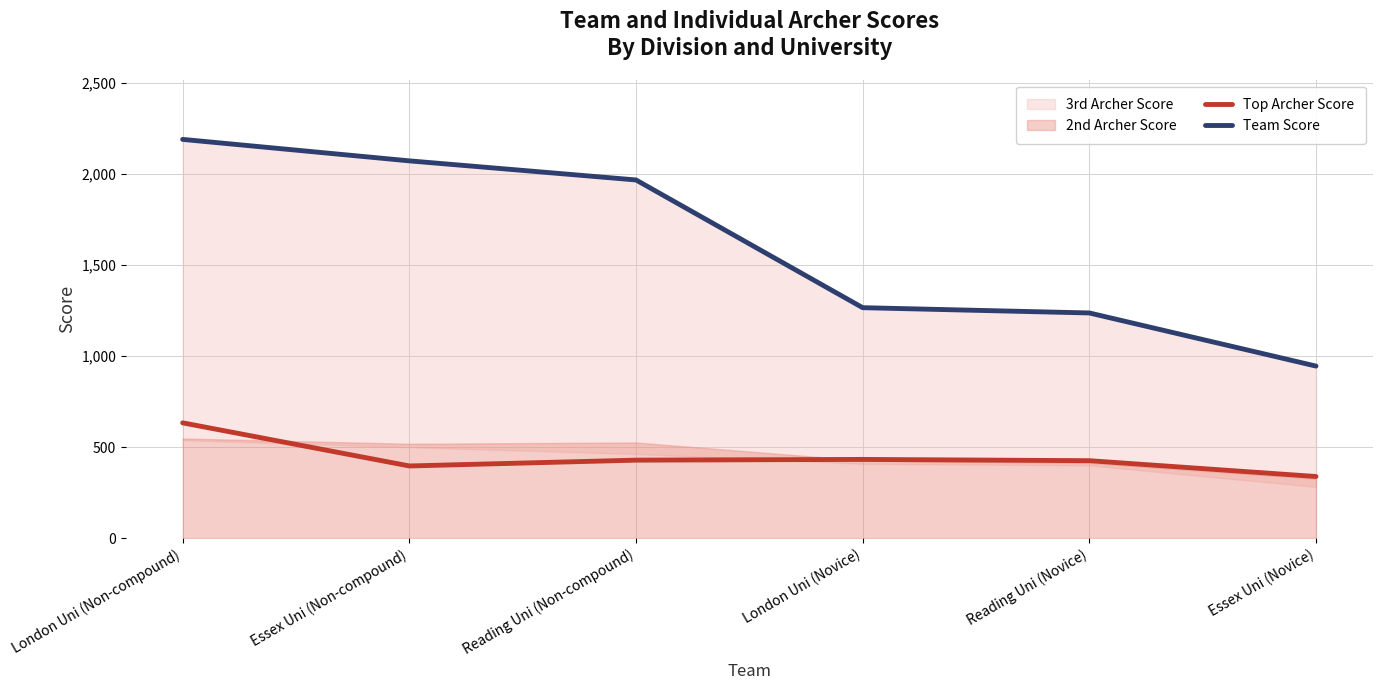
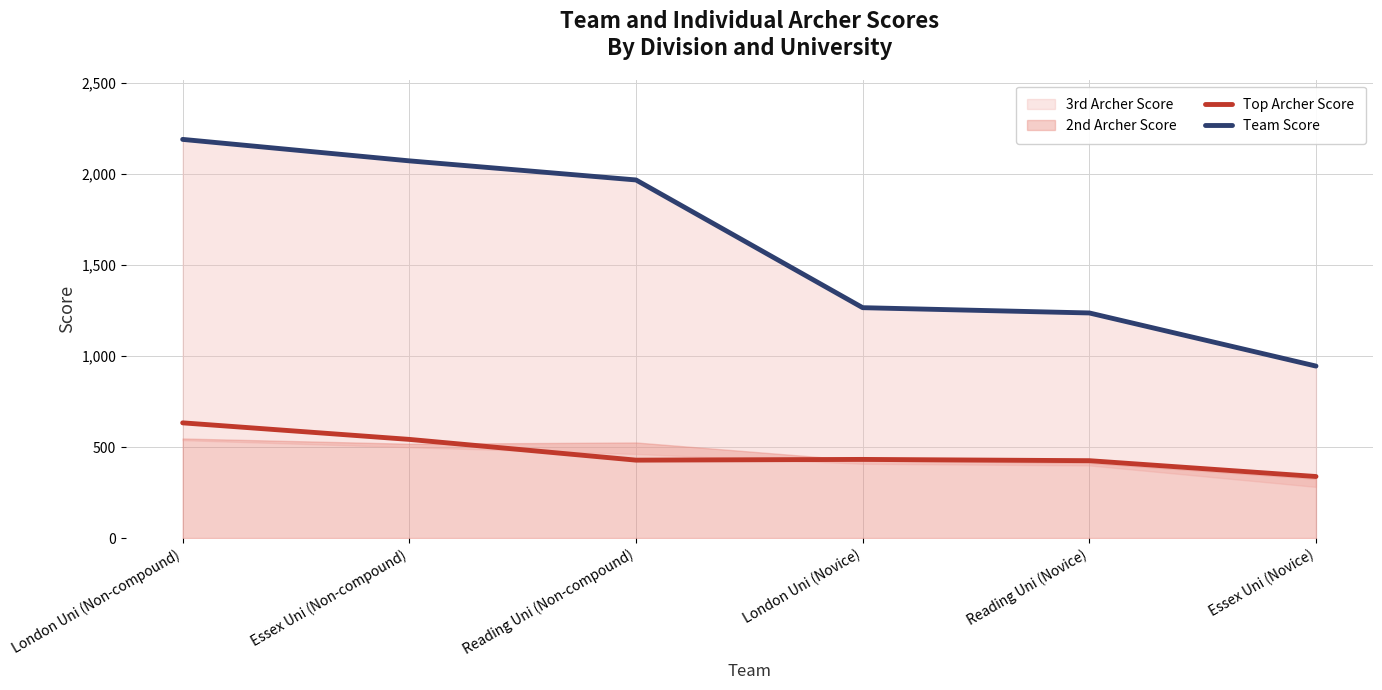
Top Archer Score, Essex Uni (Non-compound): 400 -> 540
